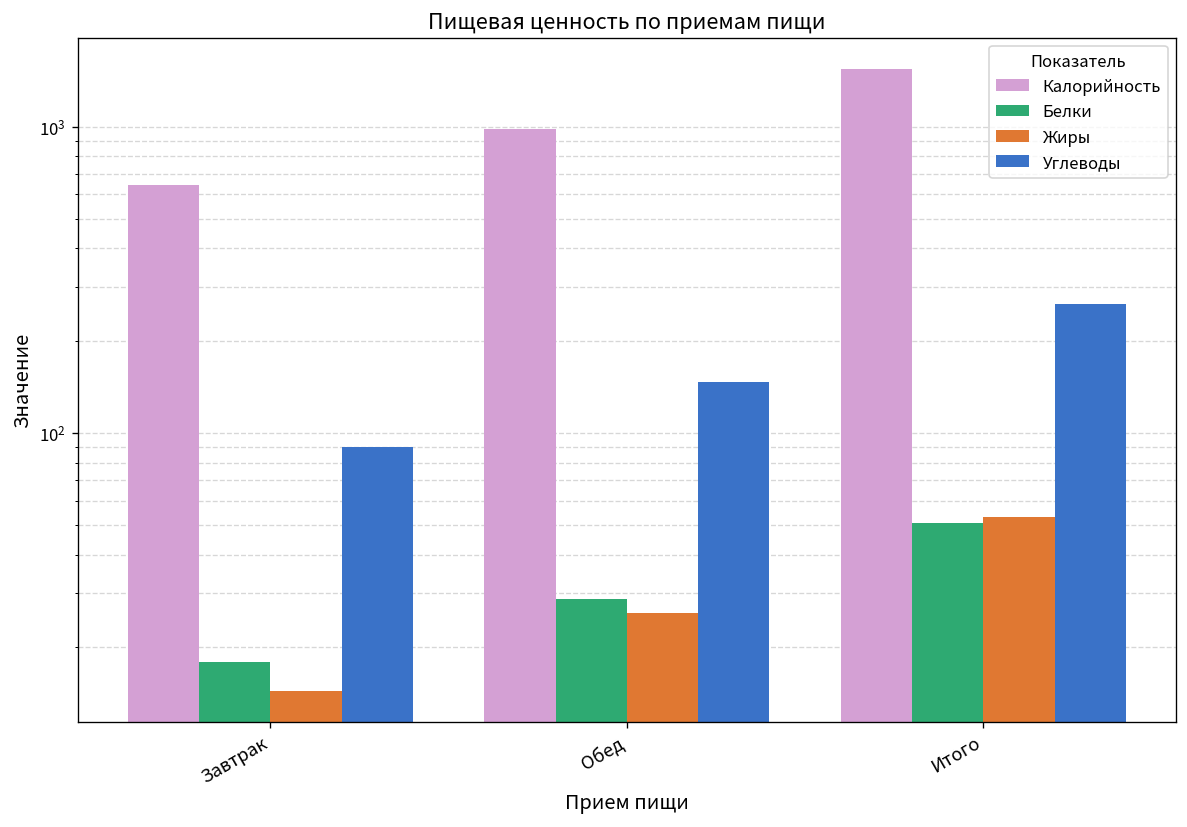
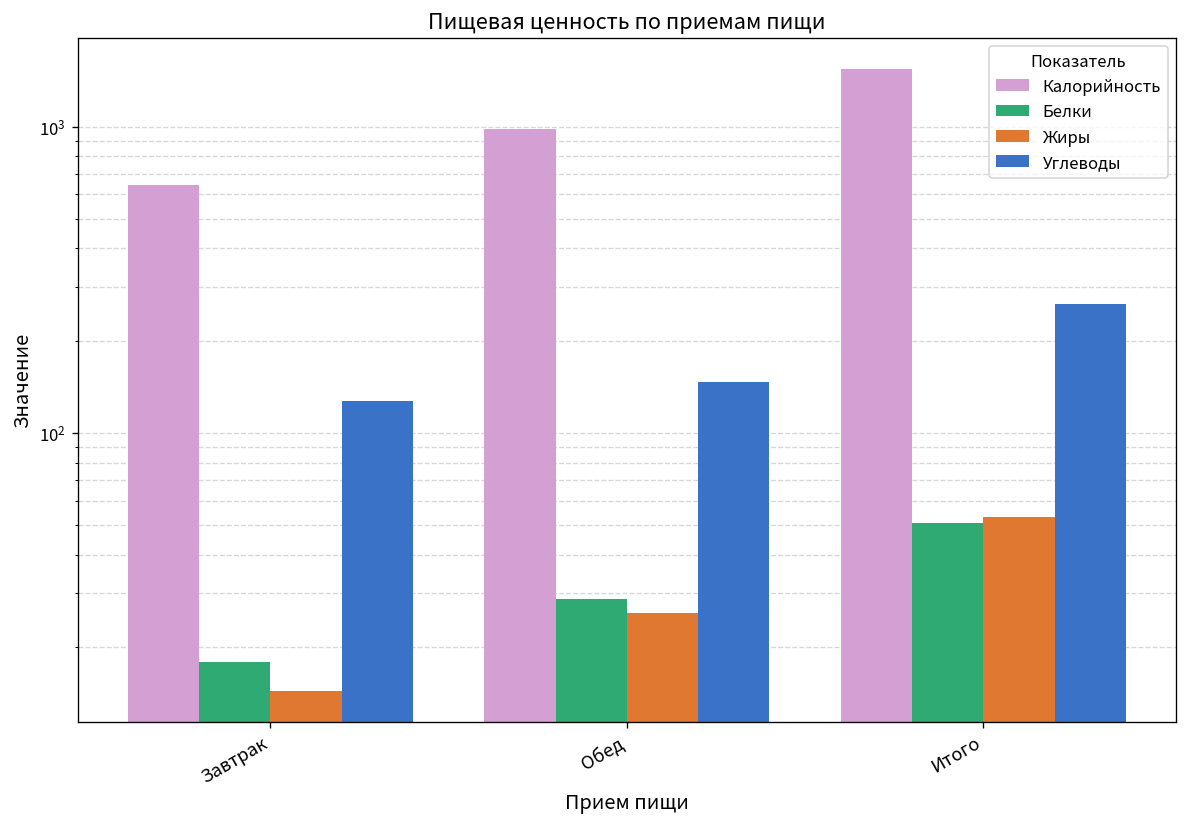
Углеводы, Завтрак: 90 -> 130
